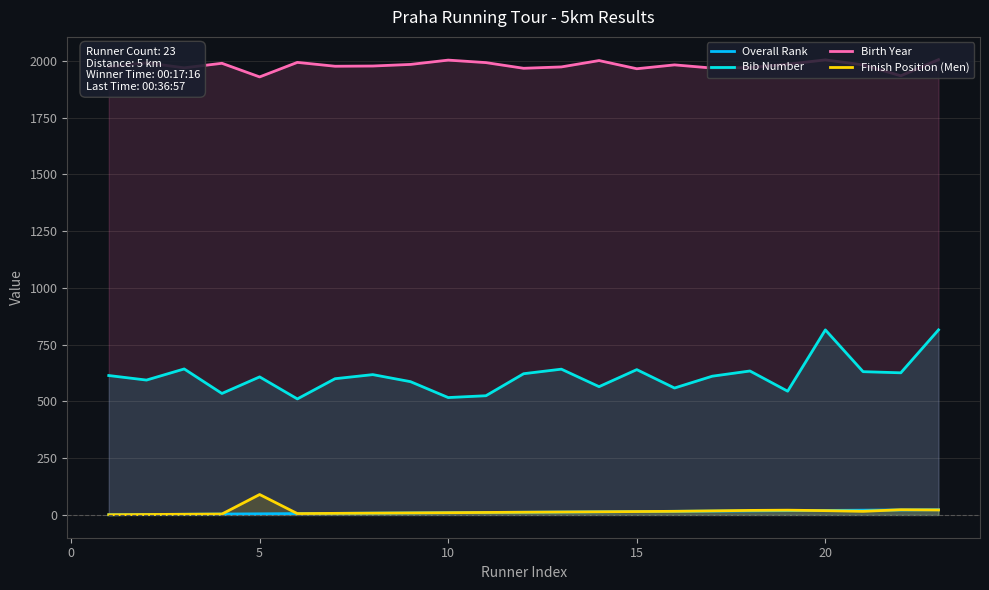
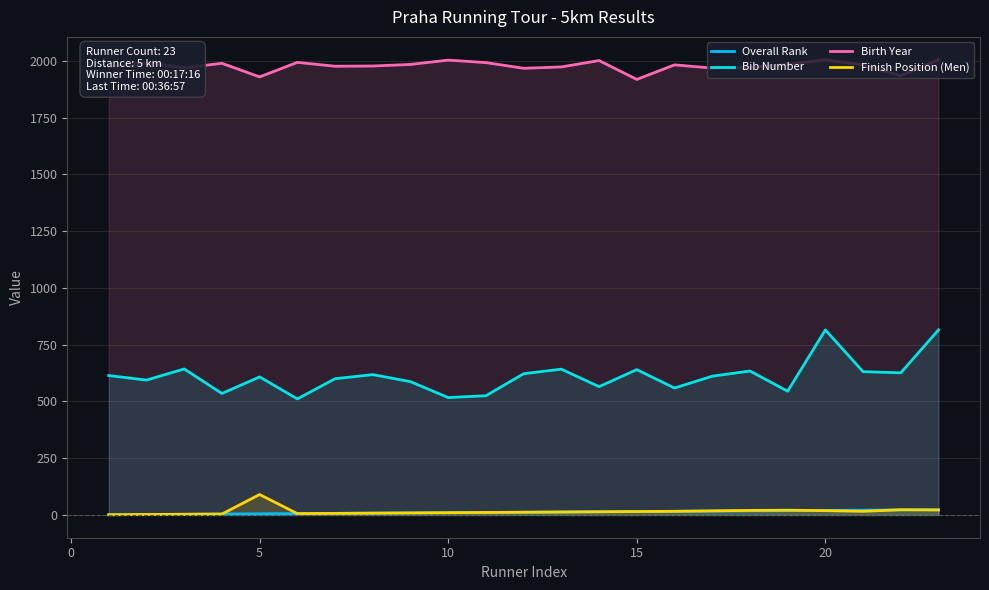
Birth Year, 15: 1970 -> 1920
